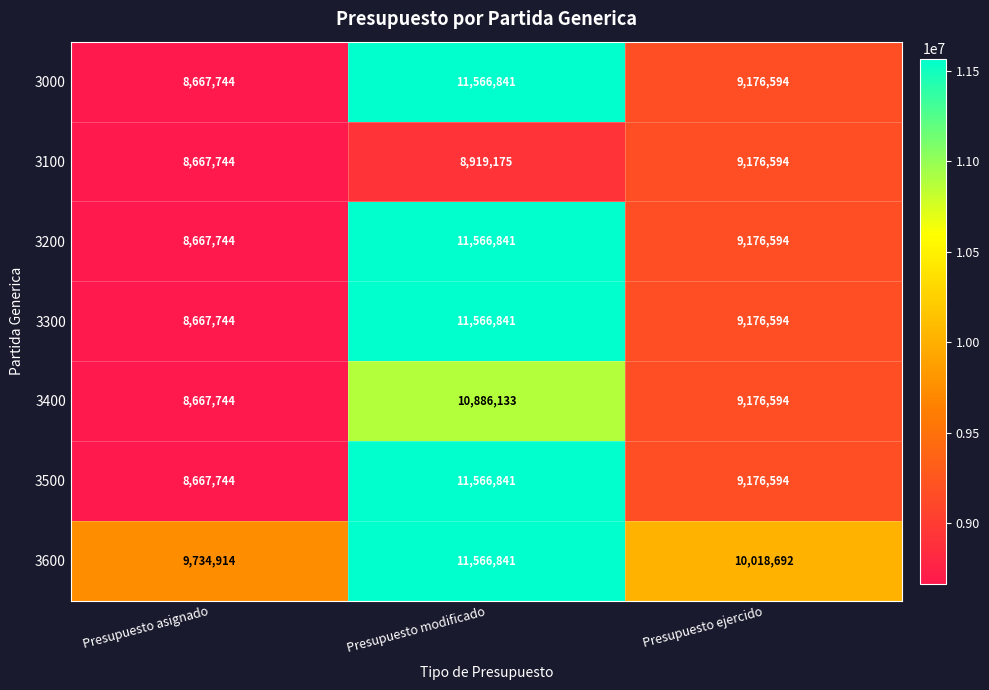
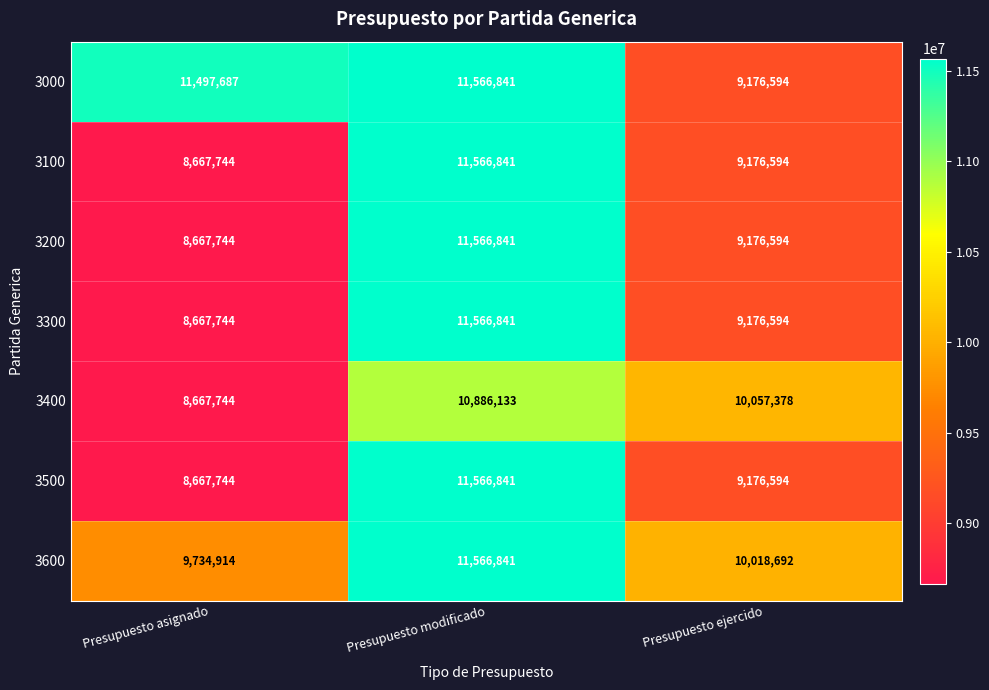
3000, Presupuesto asignado: 8,667,744 -> 11,497,687
3100, Presupuesto modificado: 8,919,175 -> 11,566,841
3400, Presupuesto ejercido: 9,176,594 -> 10,057,378
